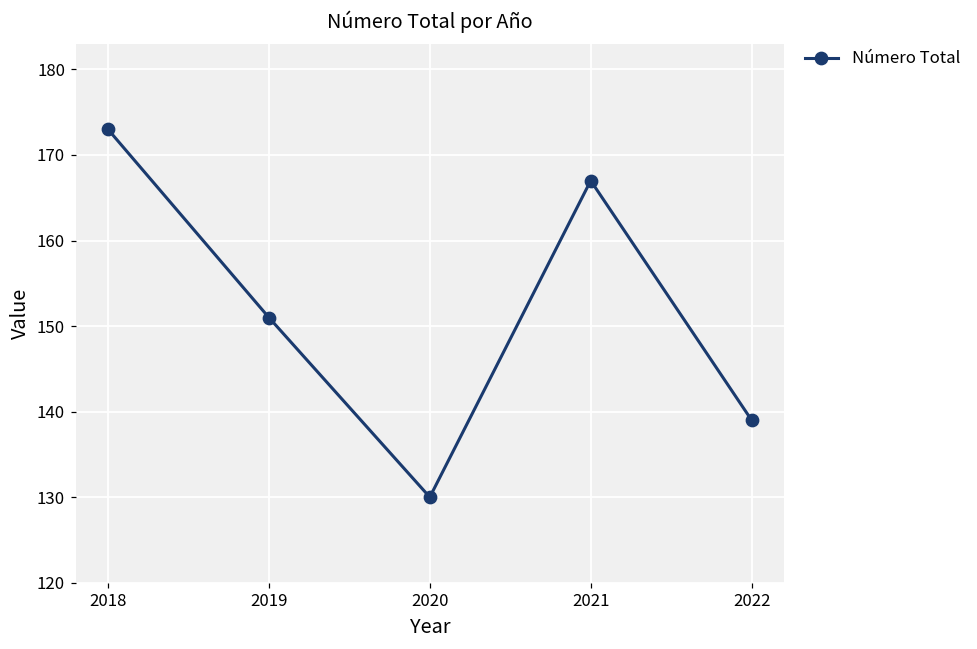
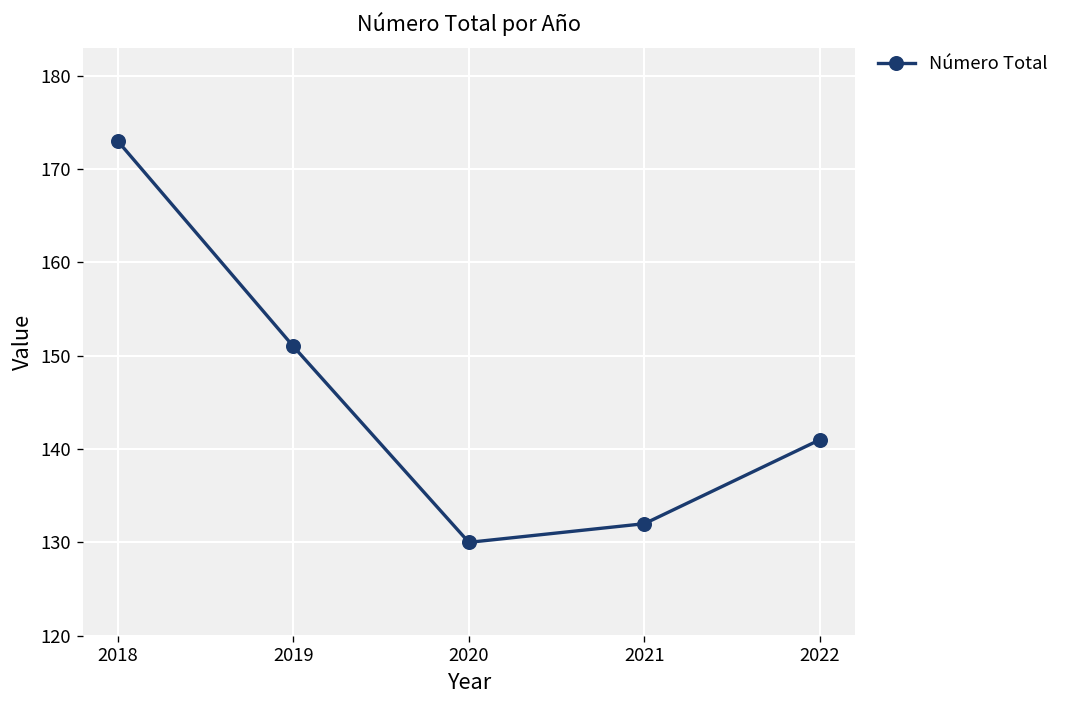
2021: 167 -> 132
2022: 139 -> 141
